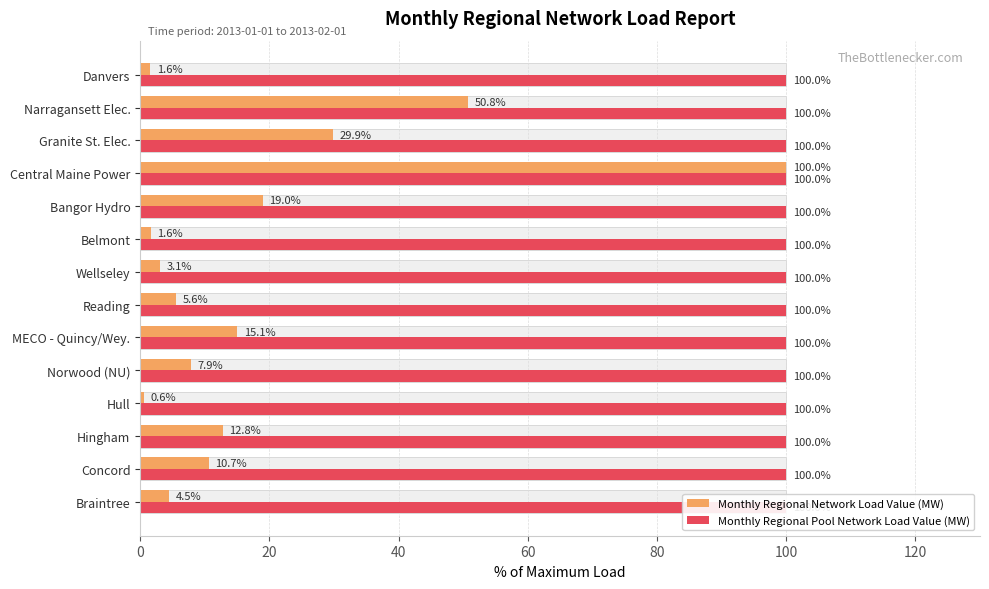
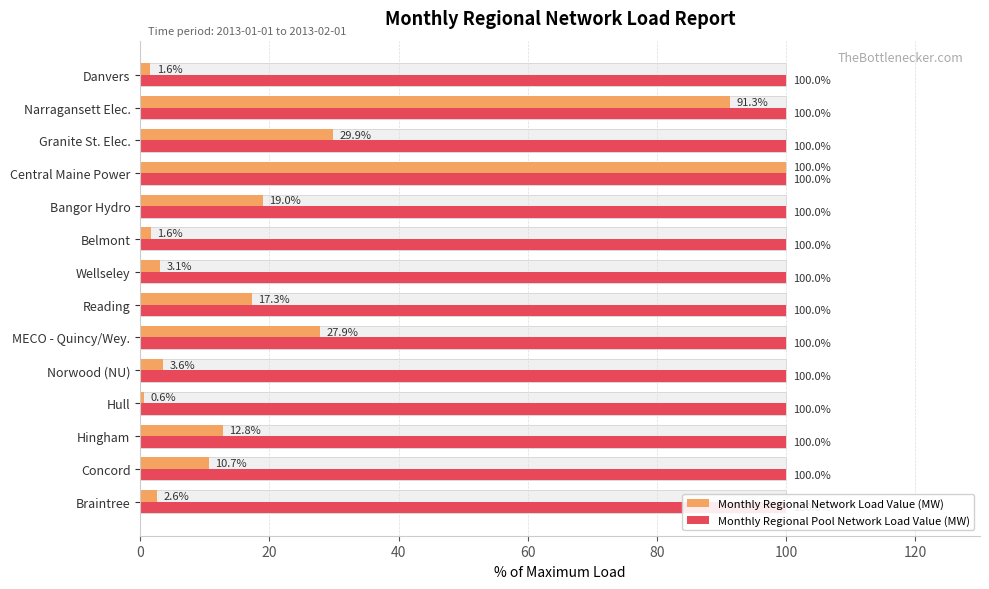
Monthly Regional Network Load Value (MW), Narragansett Elec.: 50.8% -> 91.3%
Monthly Regional Network Load Value (MW), Reading: 5.6% -> 17.3%
Monthly Regional Network Load Value (MW), MECO - Quincy/Wey.: 15.1% -> 27.9%
Monthly Regional Network Load Value (MW), Norwood (NU): 7.9% -> 3.6%
Monthly Regional Network Load Value (MW), Braintree: 4.5% -> 2.6%
